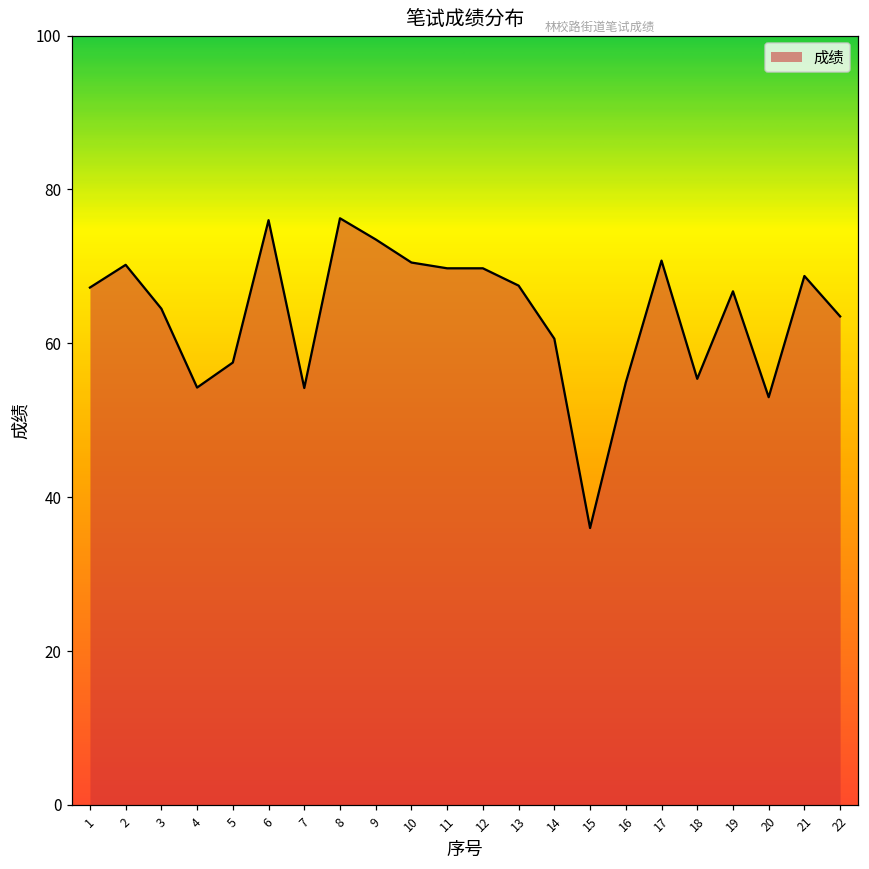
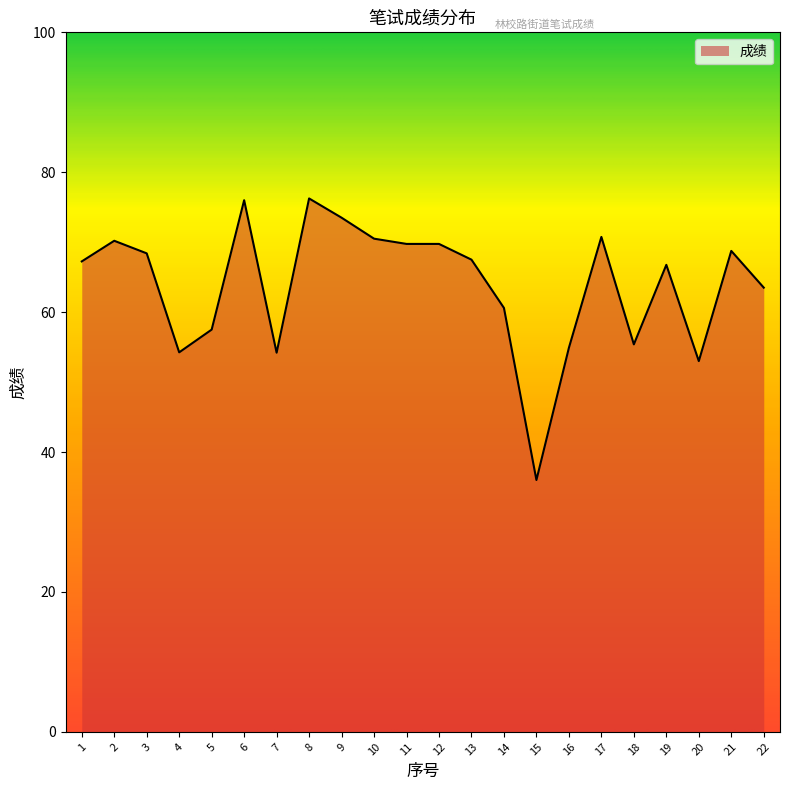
3: 65 -> 68
